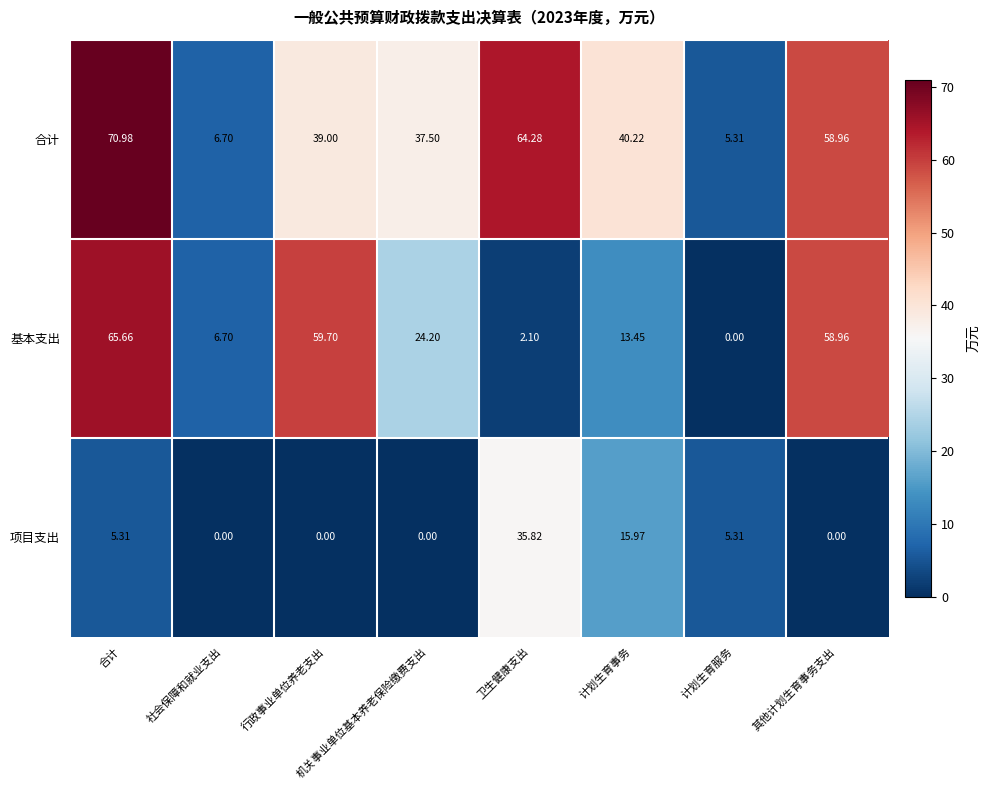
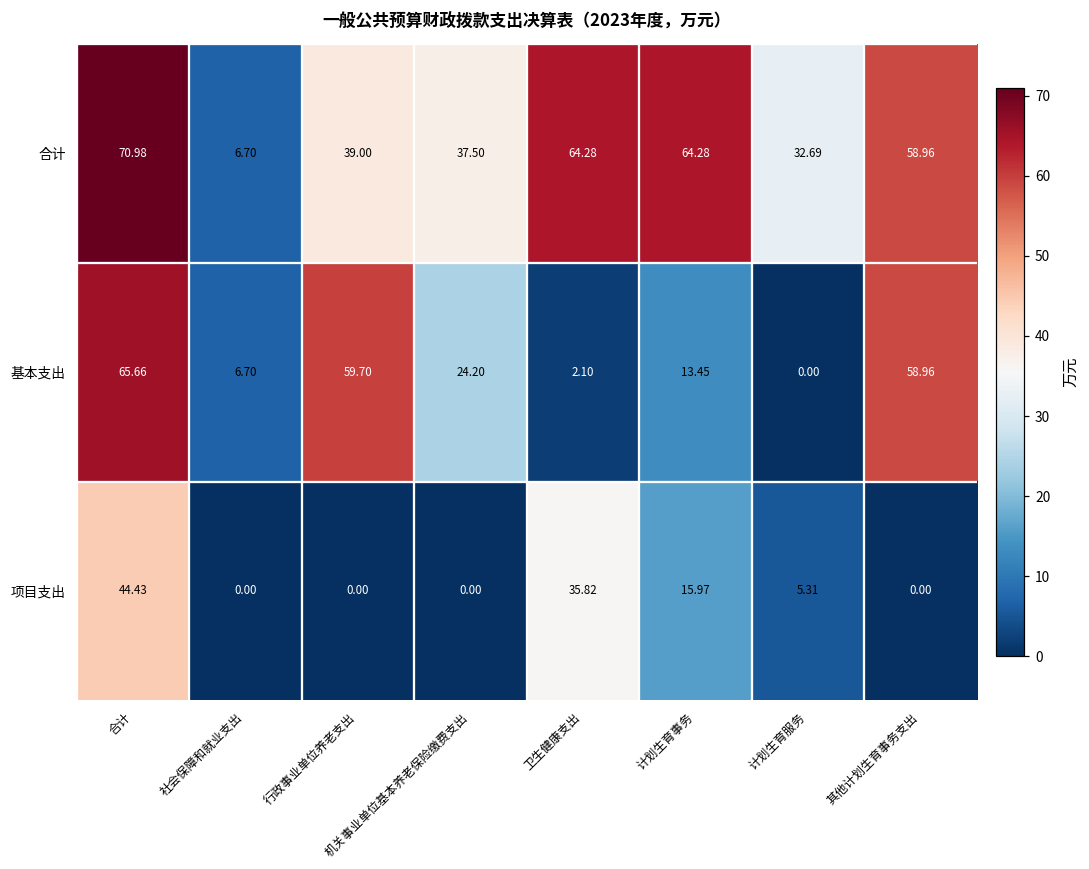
合计, 计划生育事务: 40.22 -> 64.28
合计, 计划生育服务: 5.31 -> 32.69
项目支出, 合计: 5.31 -> 44.43
